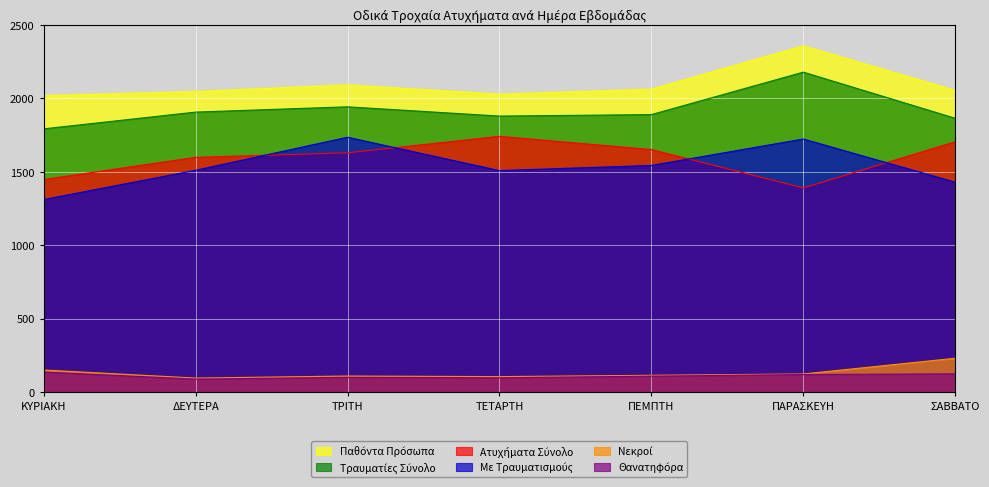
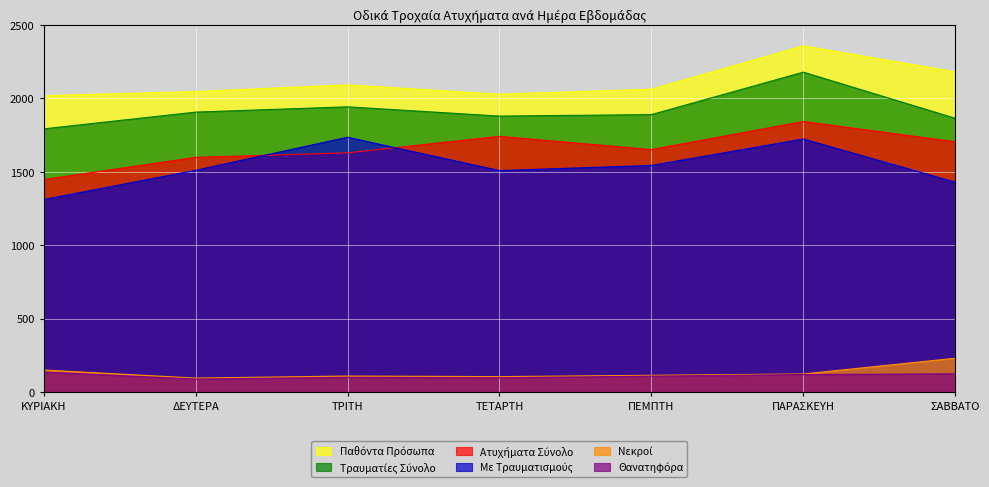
Ατυχήματα Σύνολο, ΠΑΡΑΣΚΕΥΗ: 1390 -> 1840
Παθόντα Πρόσωπα, ΣΑΒΒΑΤΟ: 2050 -> 2180
